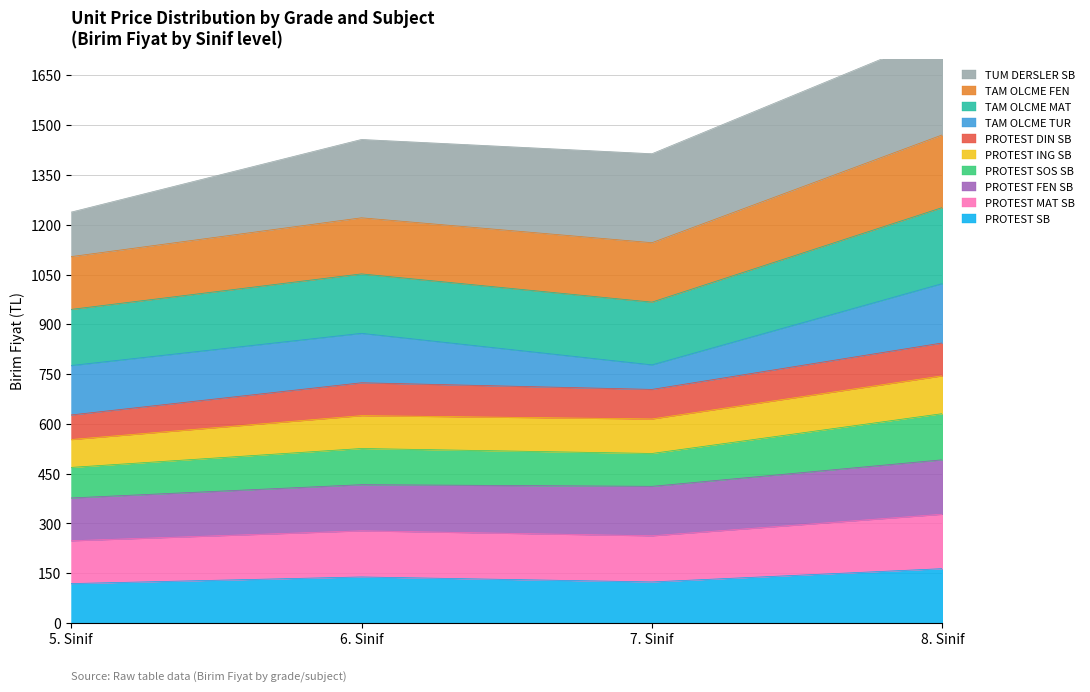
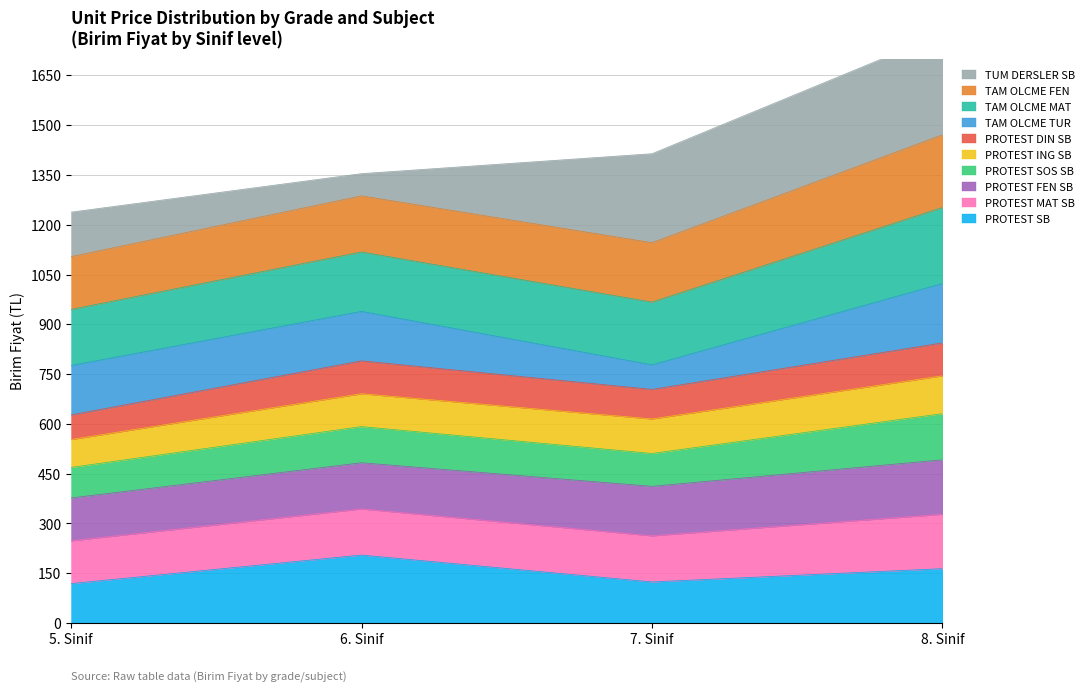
PROTEST SB, 6. Sinif: 140 -> 210
TUM DERSLER SB, 6. Sinif: 240 -> 70
